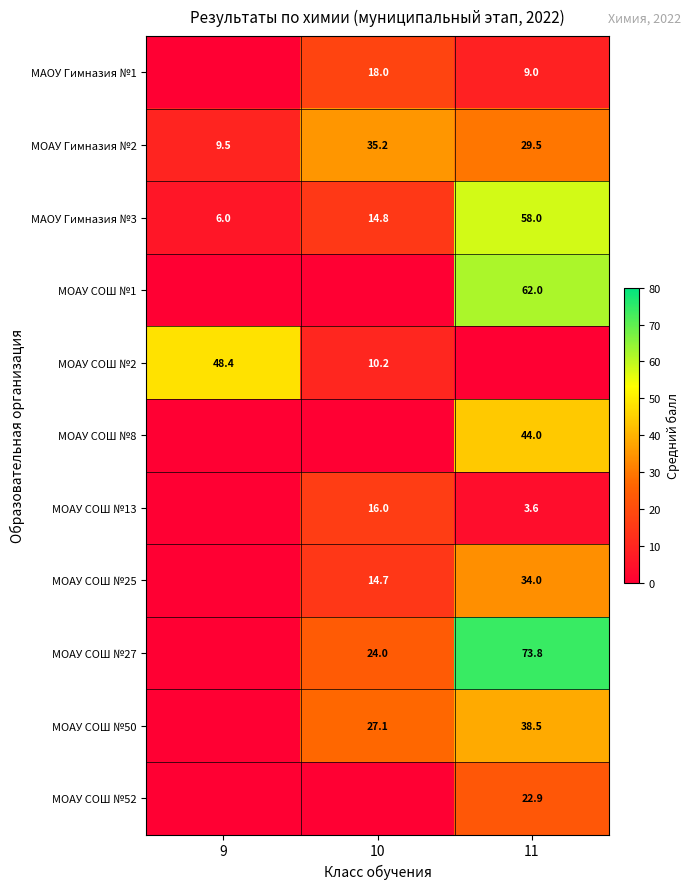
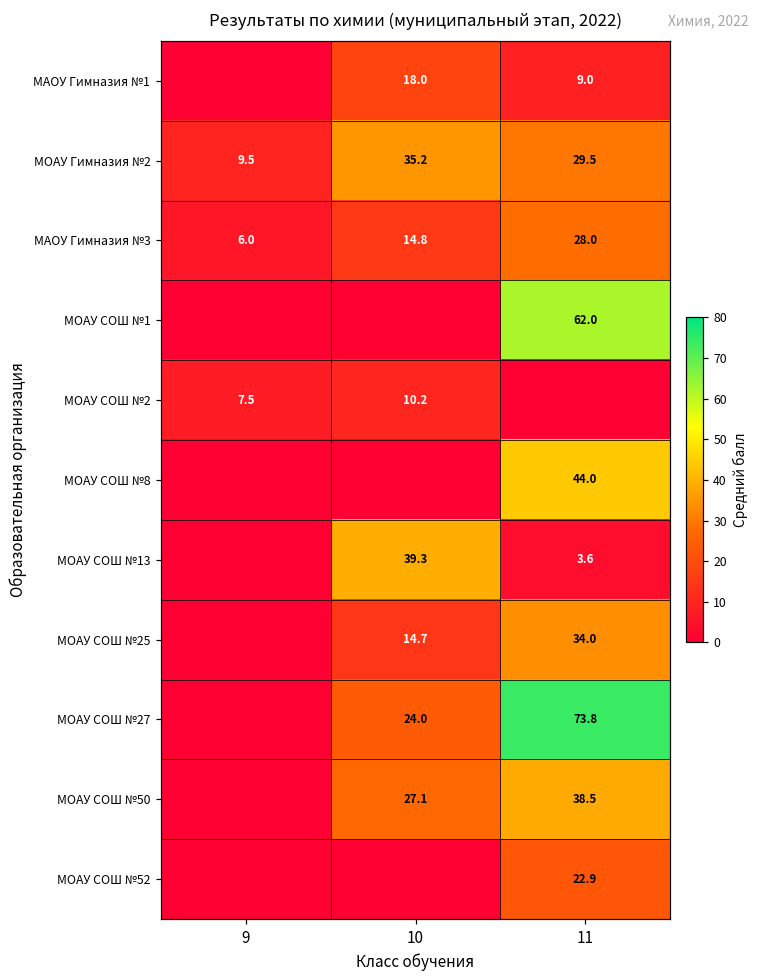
МАОУ Гимназия №3, 11: 58.0 -> 28.0
МОАУ СОШ №2, 9: 48.4 -> 7.5
МОАУ СОШ №13, 10: 16.0 -> 39.3
